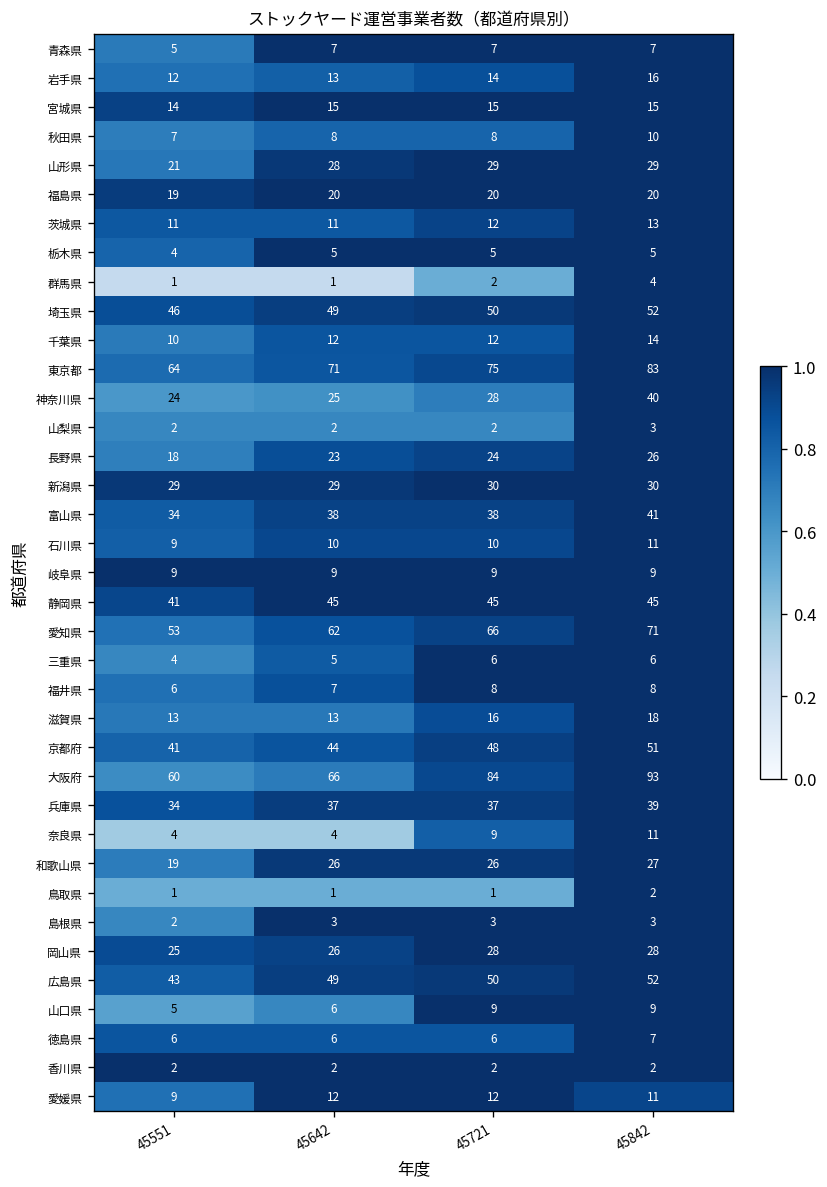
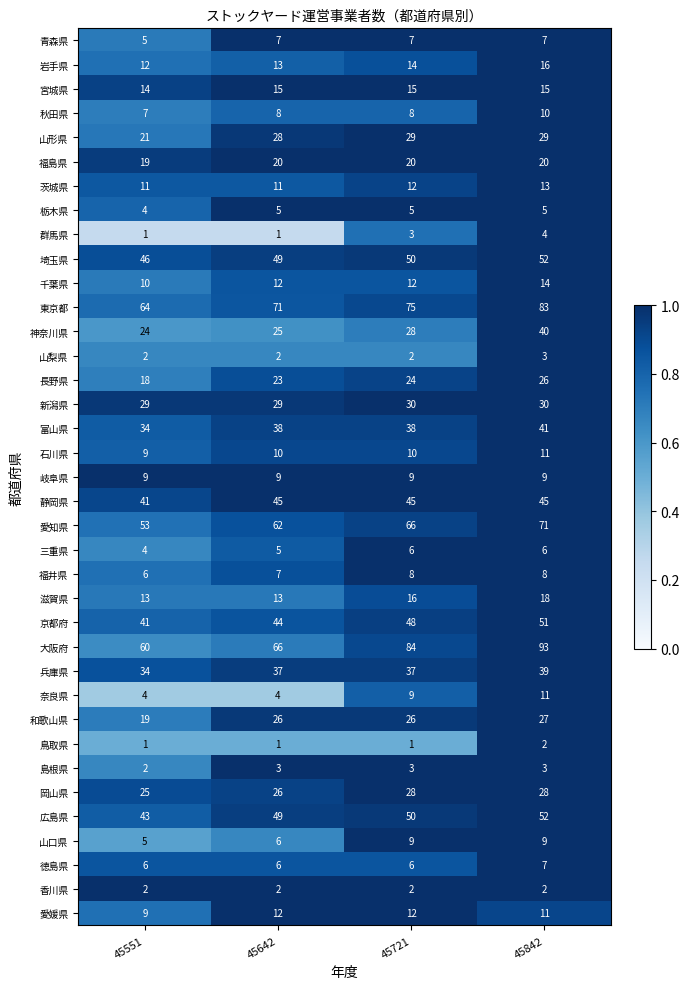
群馬県, 45721: 2 -> 3
